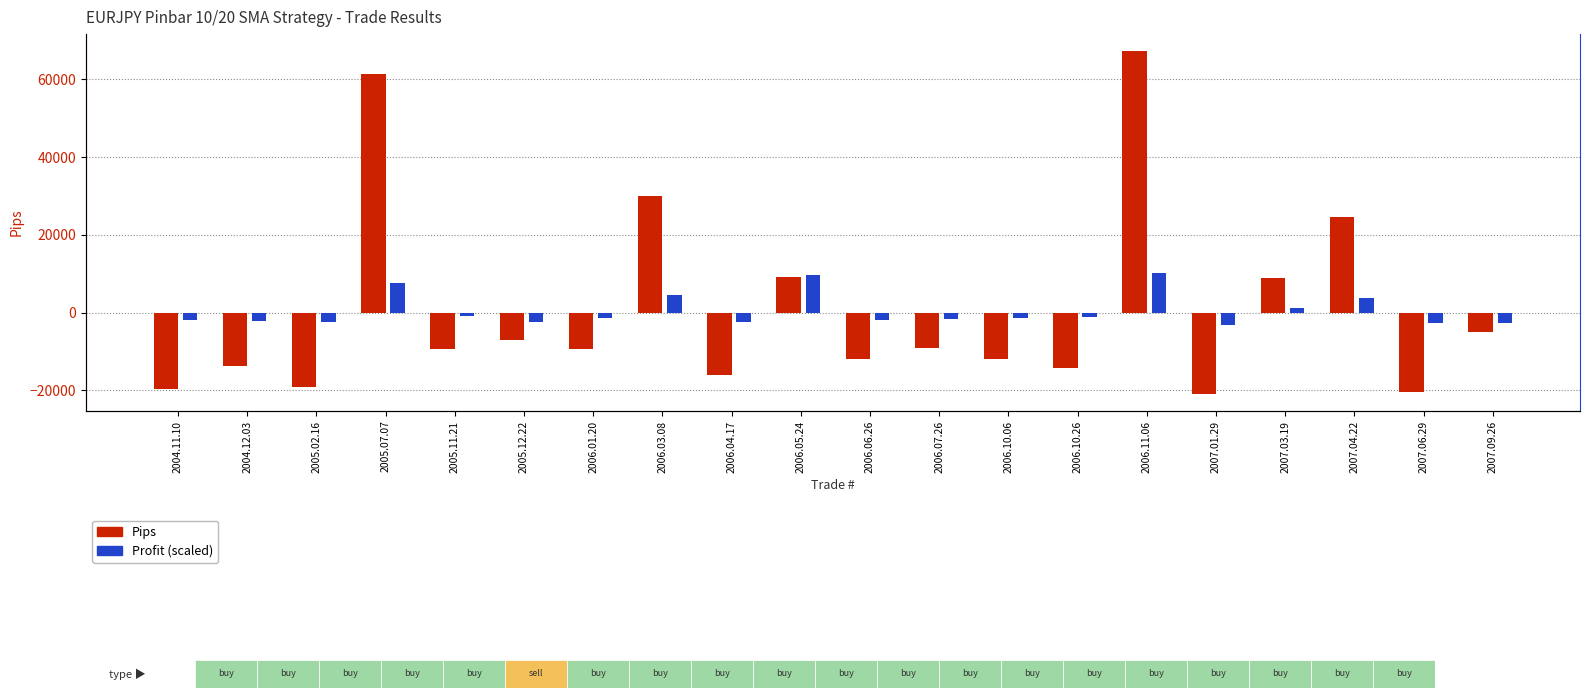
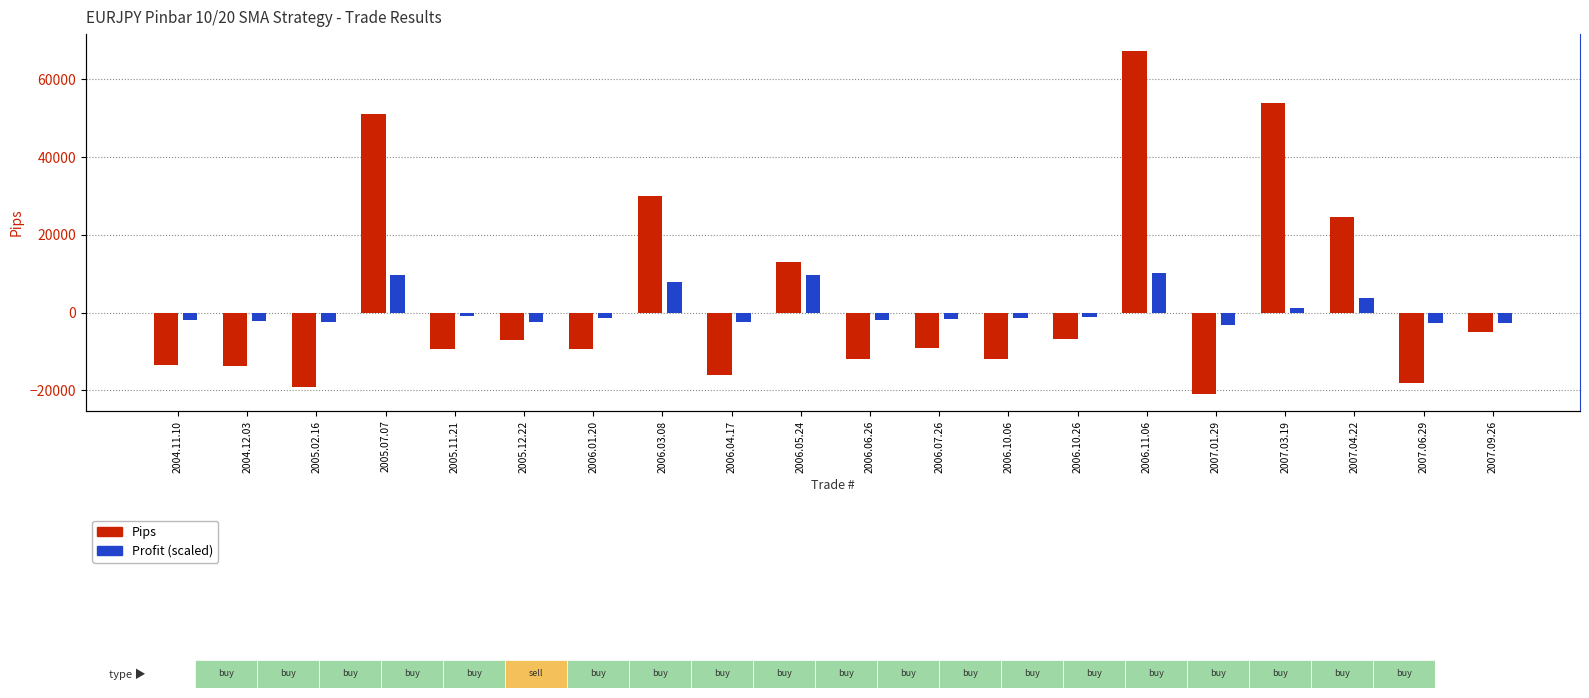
Pips, 2004.11.10: -20000 -> -13000
Pips, 2005.07.07: 61000 -> 51000
Profit (scaled), 2005.07.07: 8000 -> 10000
Profit (scaled), 2006.03.08: 5000 -> 8000
Pips, 2006.05.24: 9000 -> 13000
Pips, 2006.10.26: -14000 -> -7000
Pips, 2007.03.19: 9000 -> 54000
Pips, 2007.06.29: -21000 -> -18000
